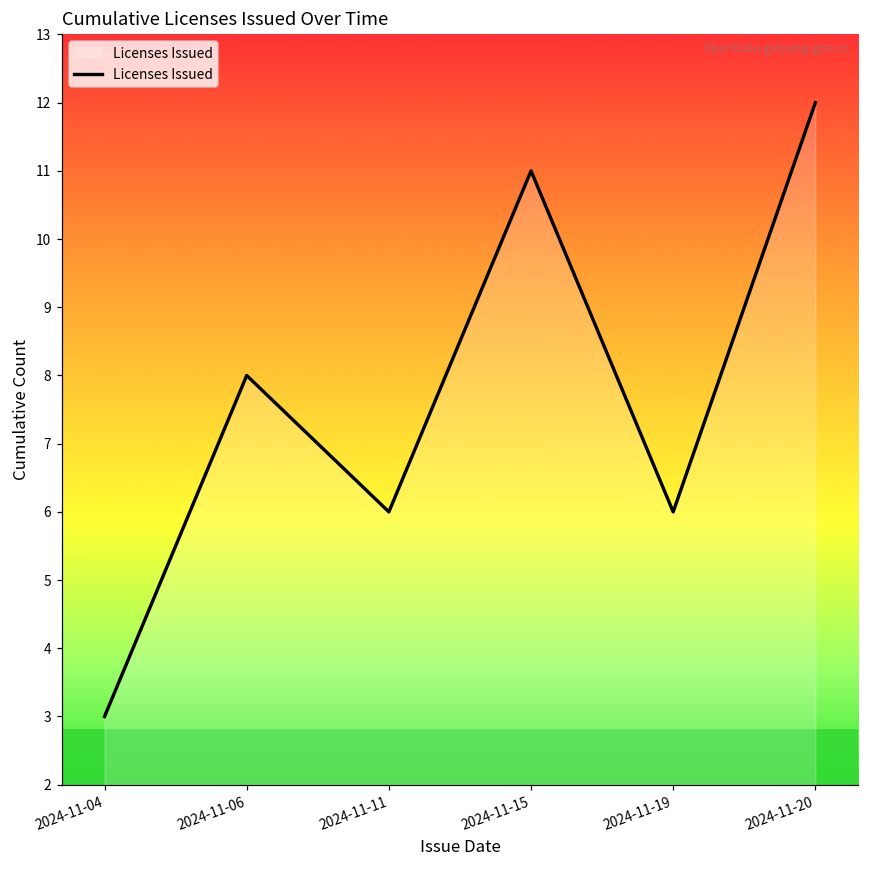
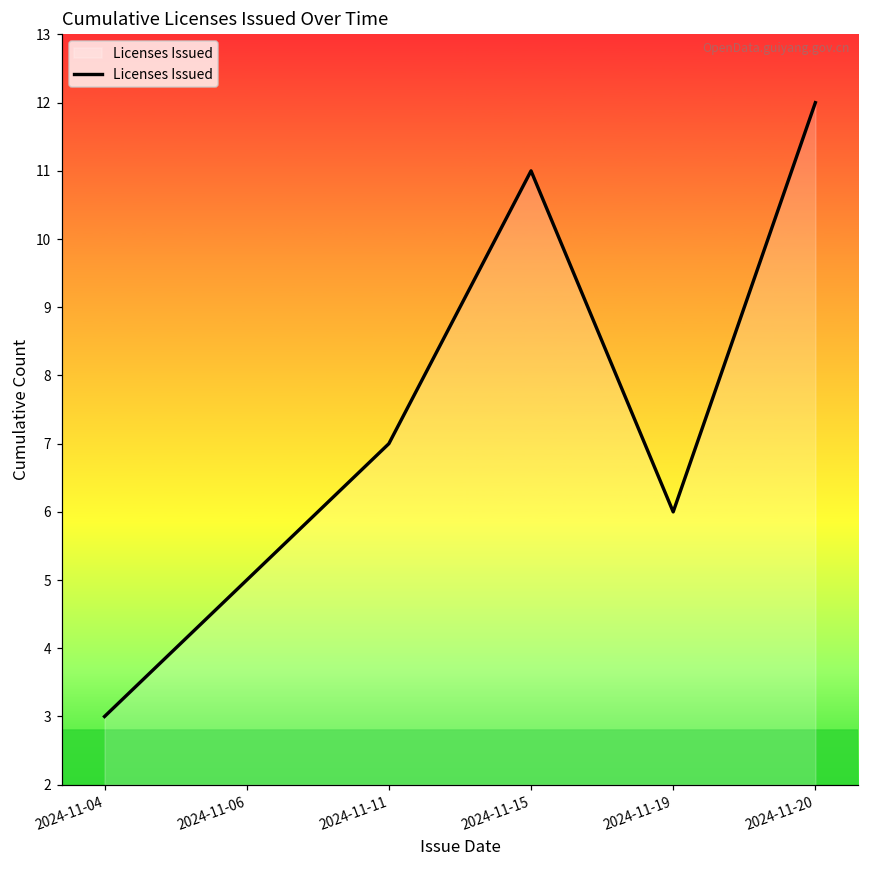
2024-11-06: 8 -> 5
2024-11-11: 6 -> 7
